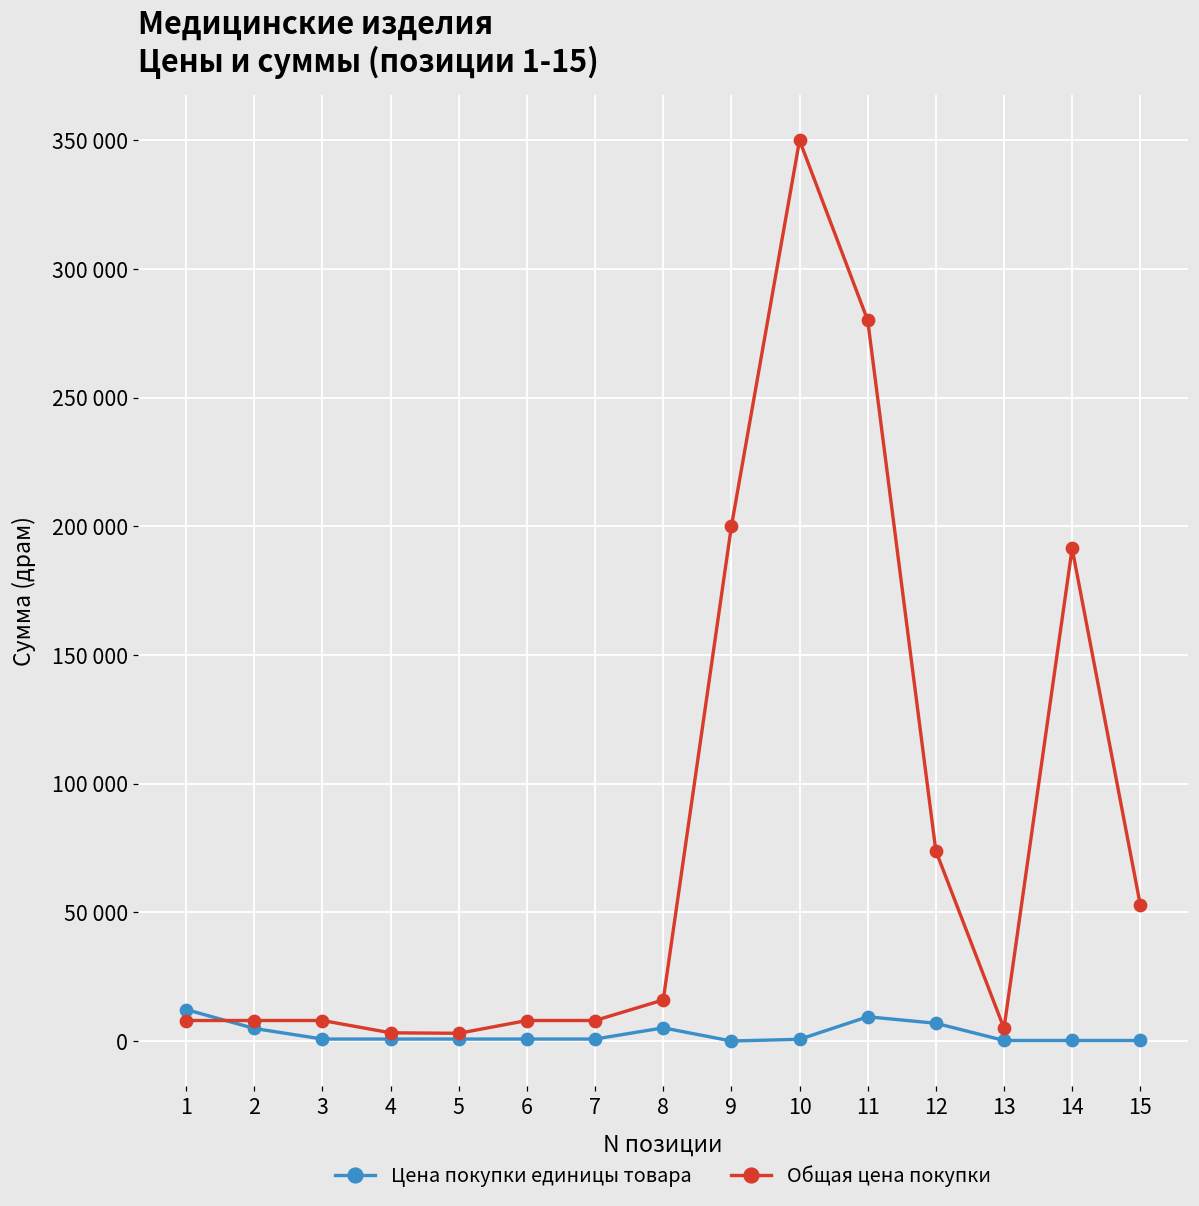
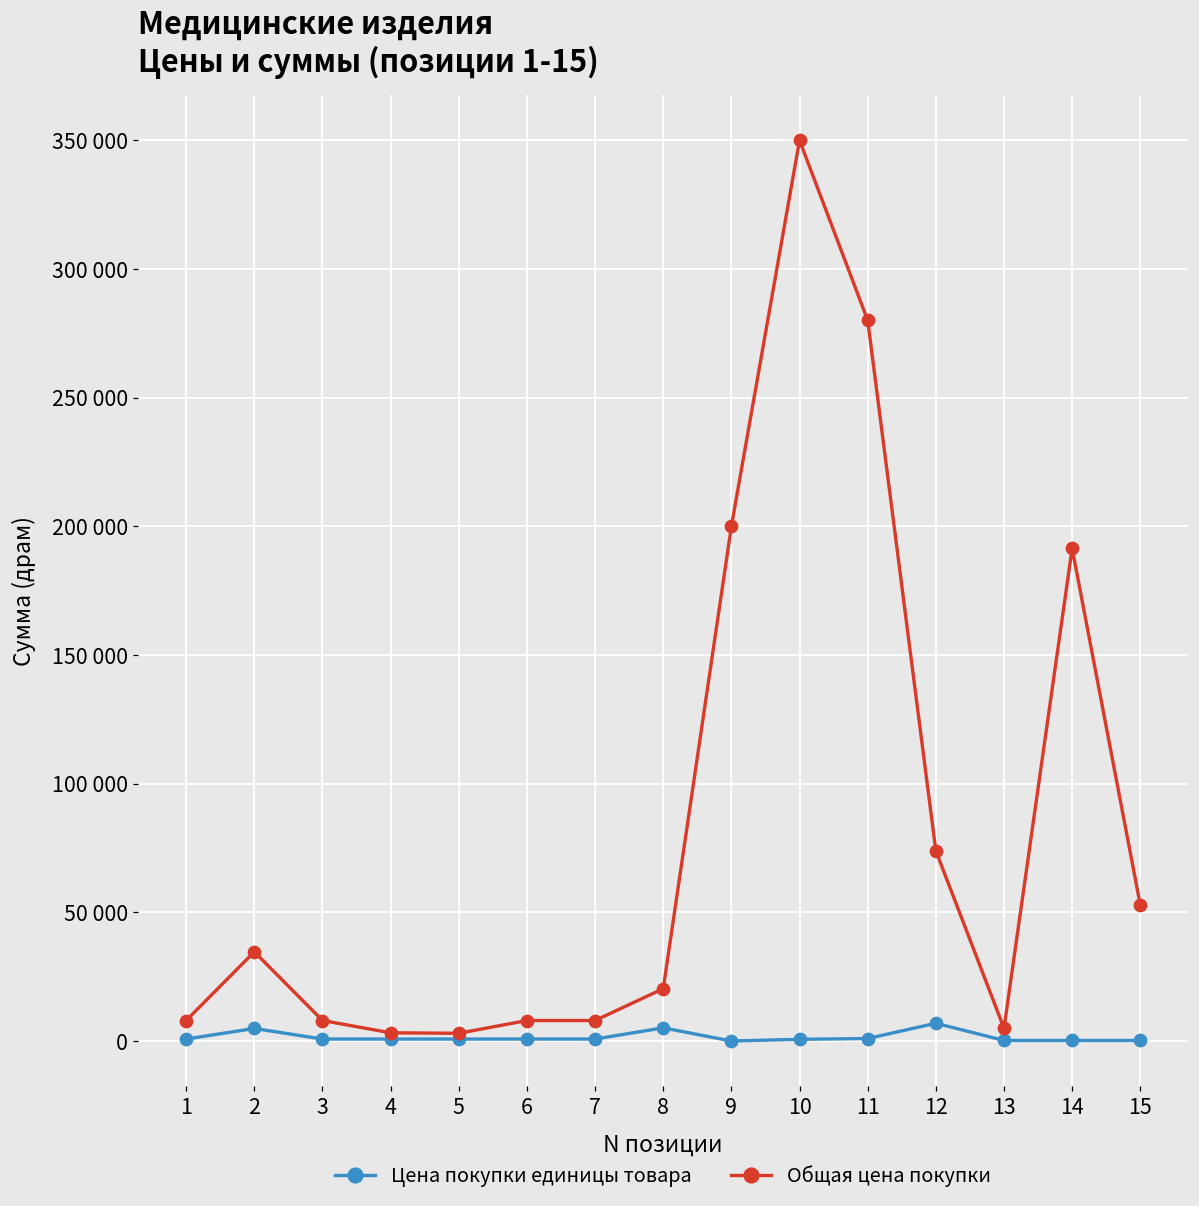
Цена покупки единицы товара, 1: 12000 -> 1000
Общая цена покупки, 2: 8000 -> 35000
Общая цена покупки, 8: 16000 -> 20000
Цена покупки единицы товара, 11: 9000 -> 1000
